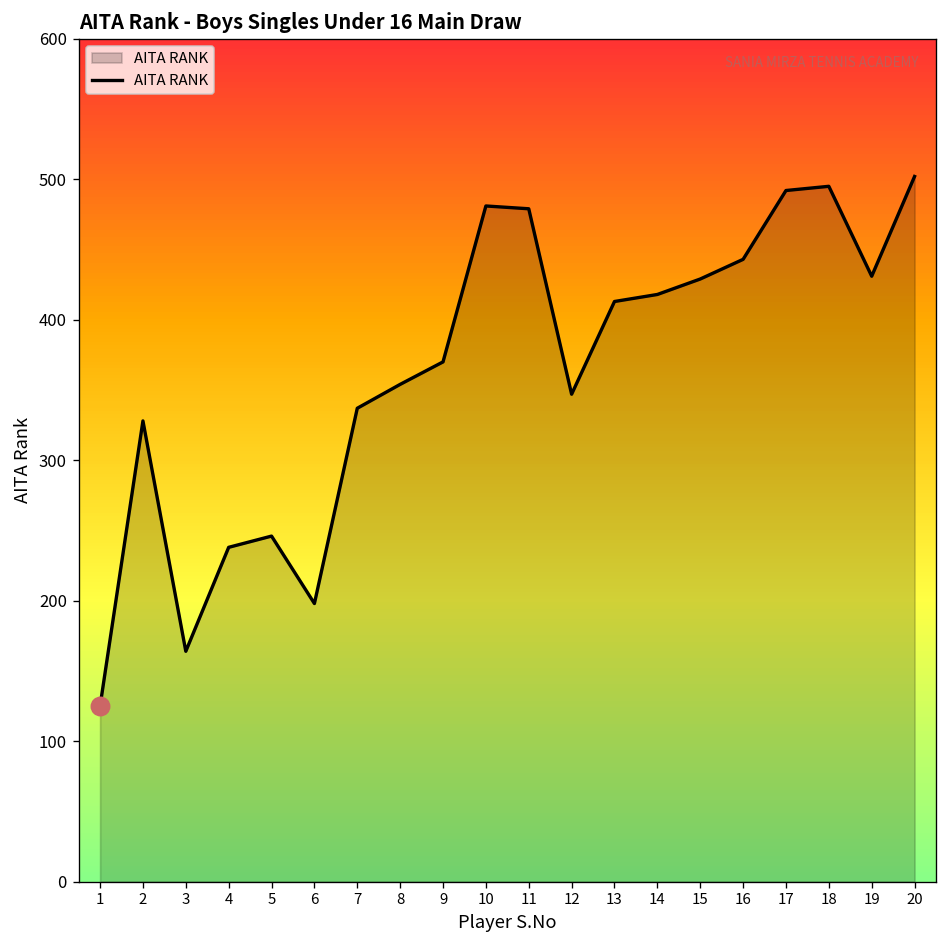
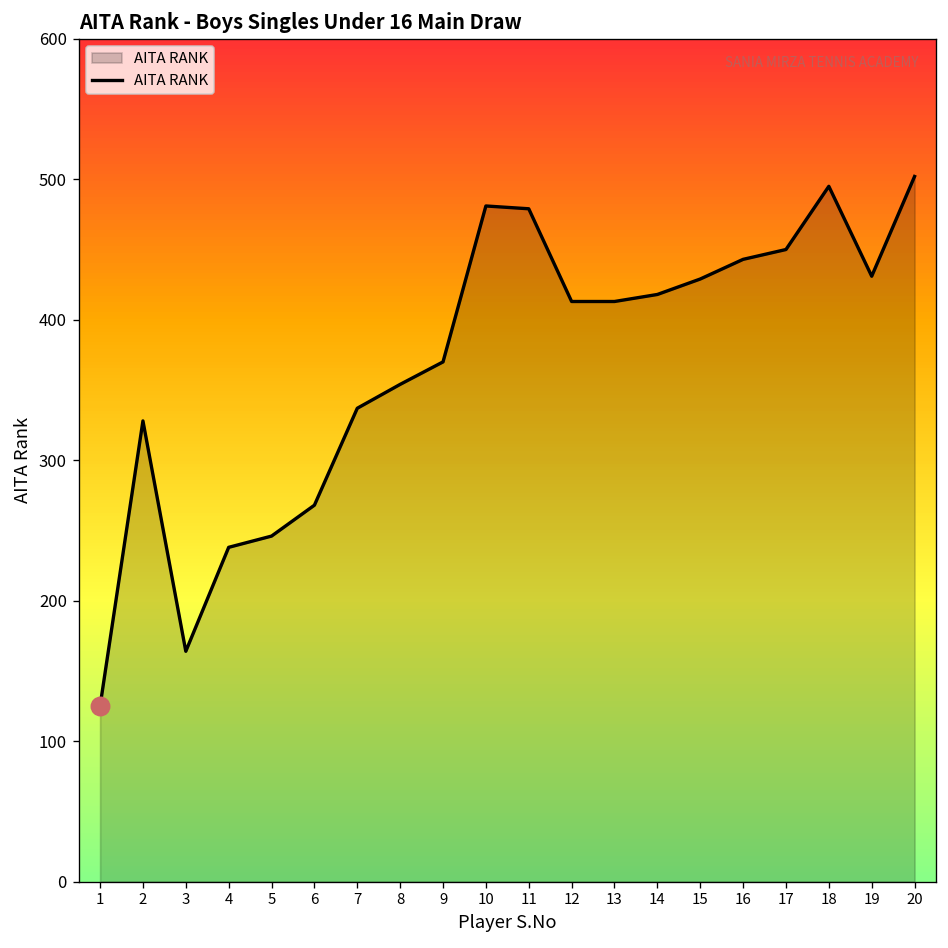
AITA RANK, 6: 198 -> 268
AITA RANK, 12: 347 -> 413
AITA RANK, 17: 492 -> 450
